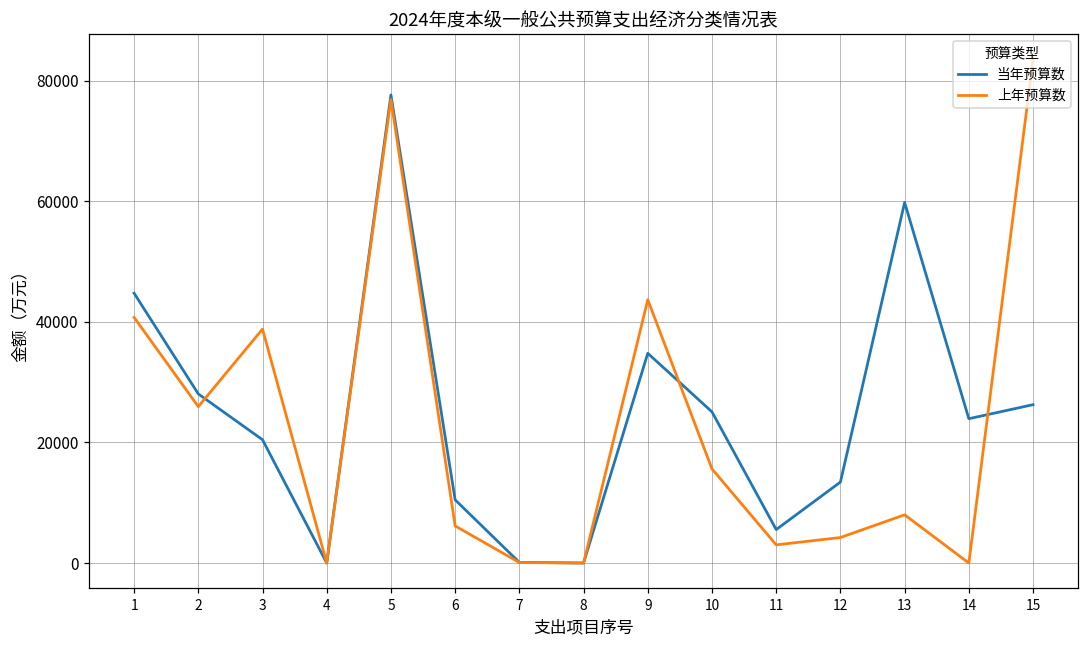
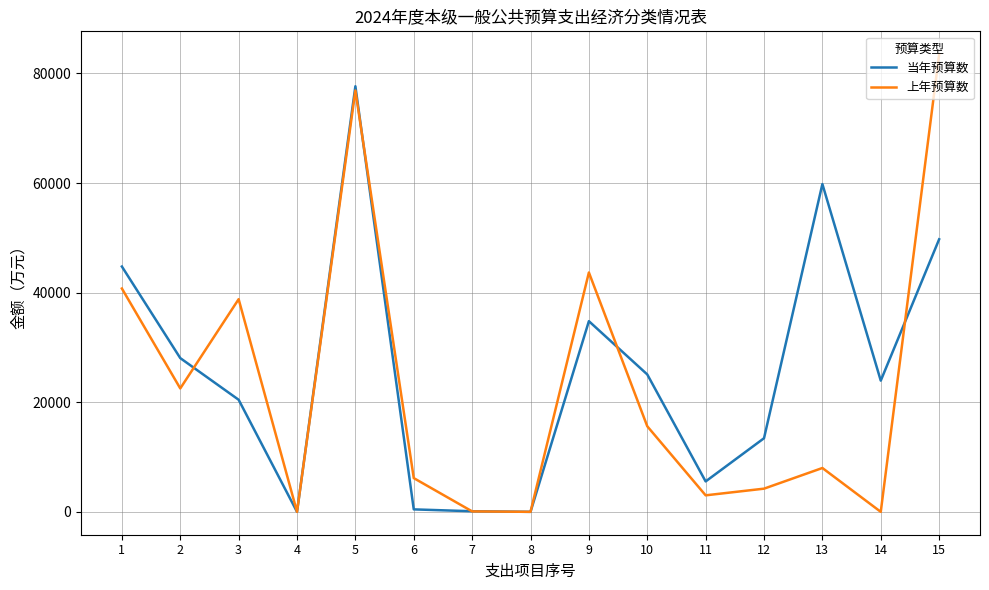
上年预算数, 2: 26000 -> 23000
当年预算数, 6: 10000 -> 0
当年预算数, 15: 26000 -> 50000
